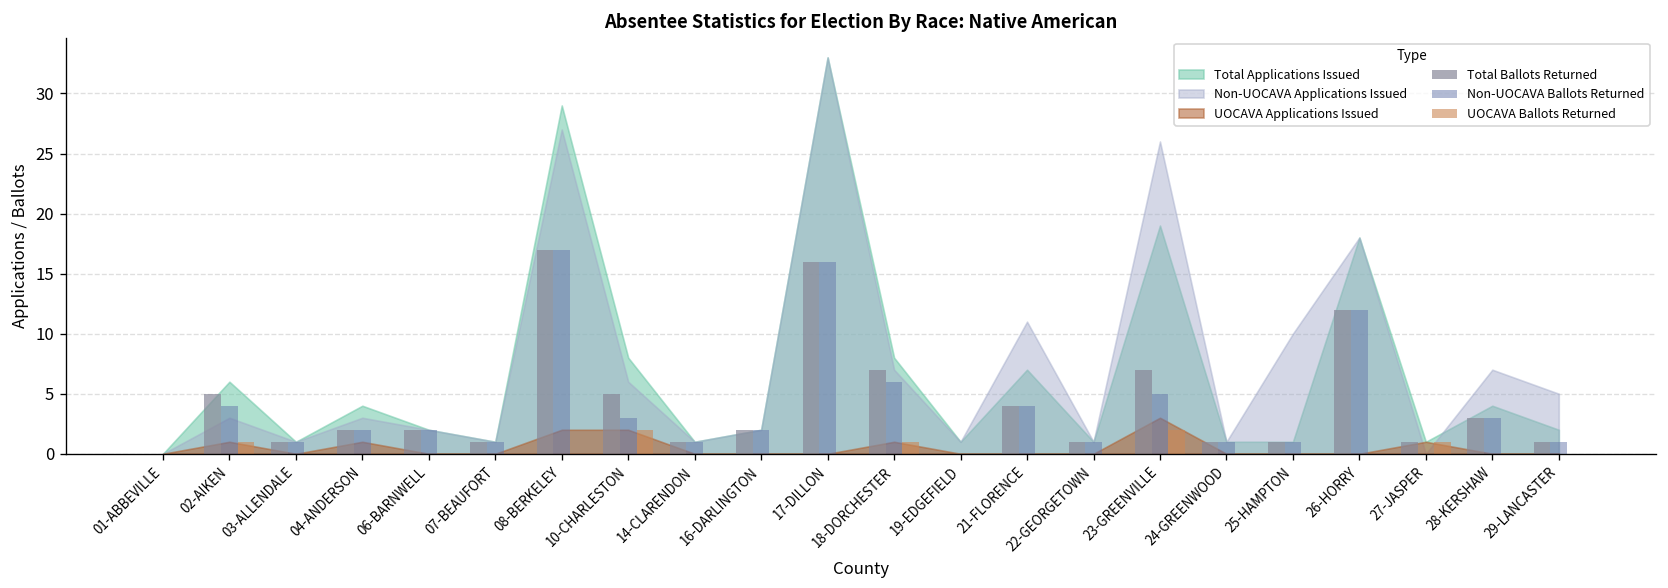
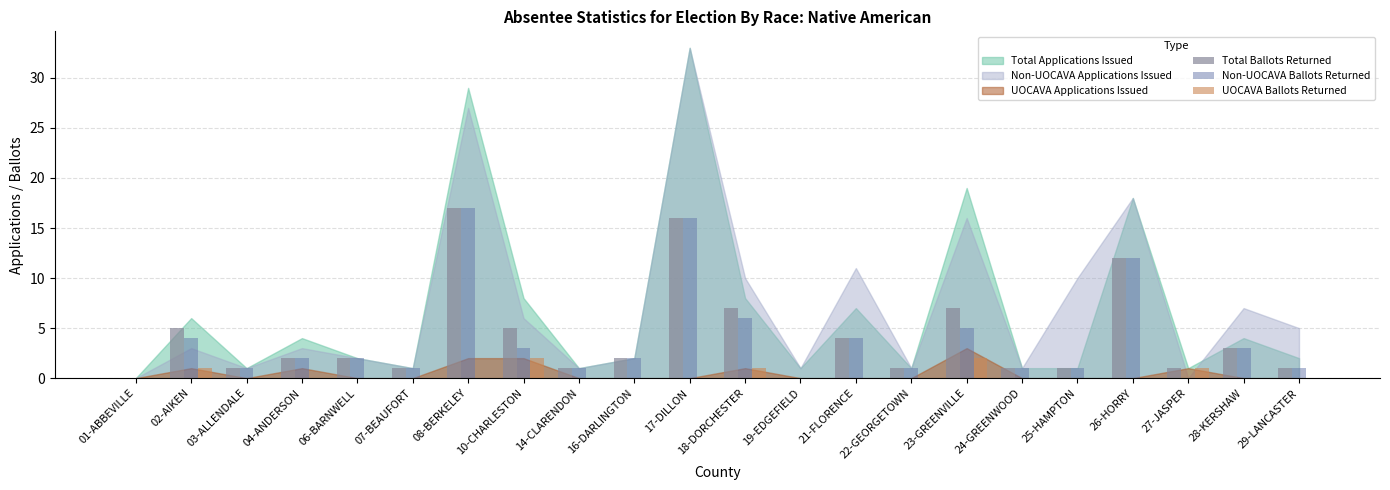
Non-UOCAVA Applications Issued, 18-DORCHESTER: 7 -> 10
Non-UOCAVA Applications Issued, 23-GREENVILLE: 26 -> 16
